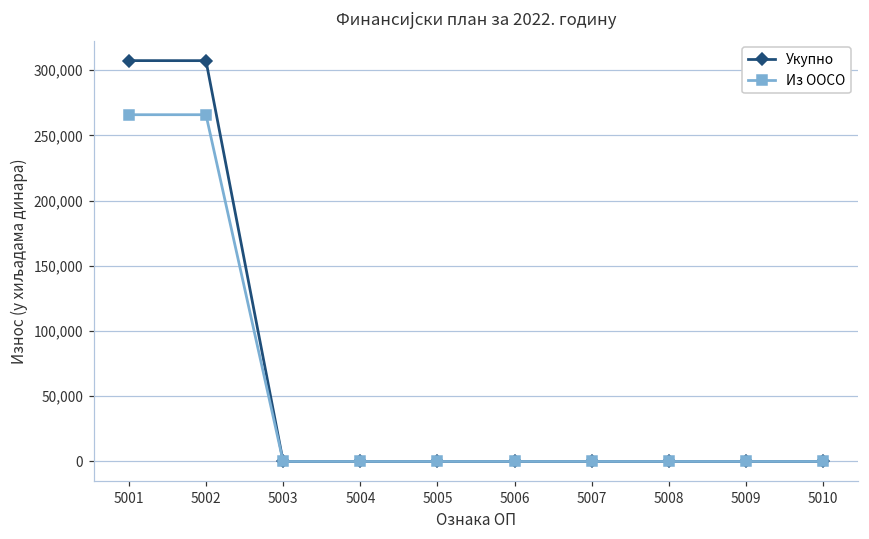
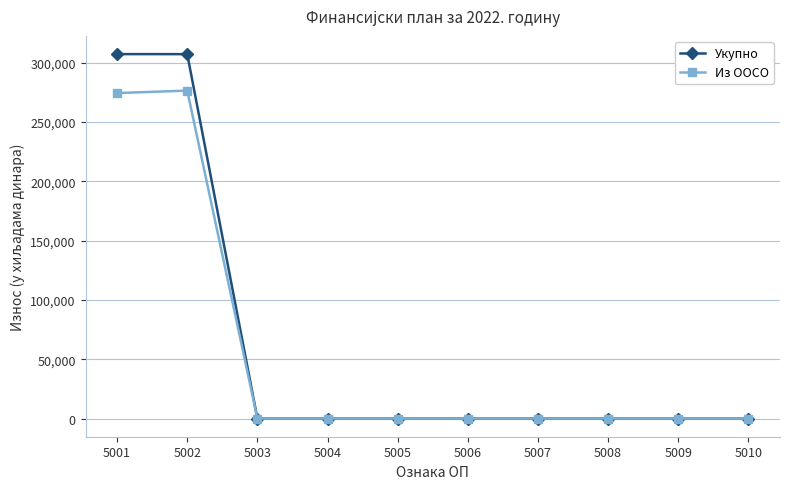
Из ООСО, 5001: 266,000 -> 274,000
Из ООСО, 5002: 266,000 -> 277,000
